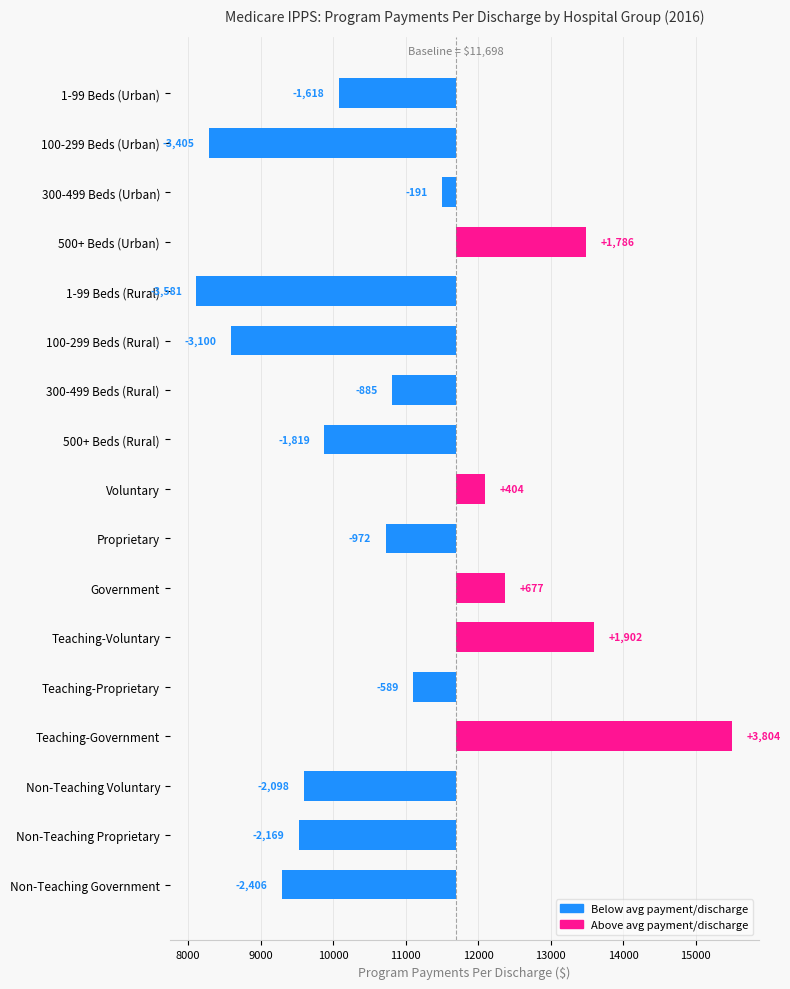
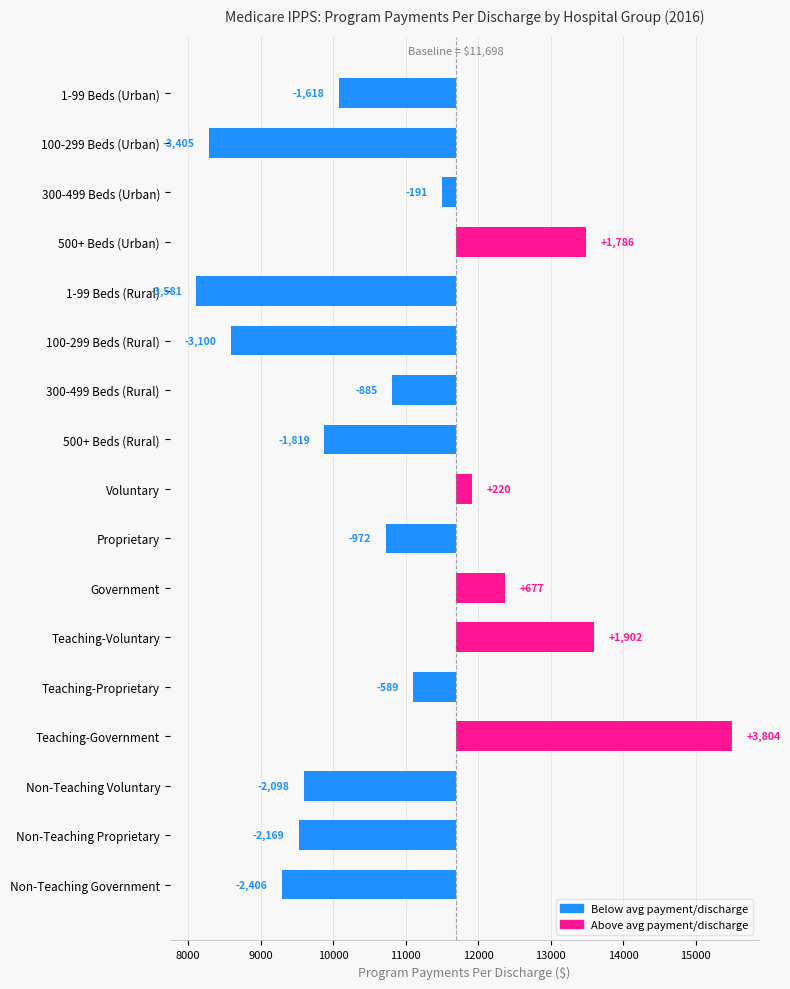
Voluntary: +404 -> +220
